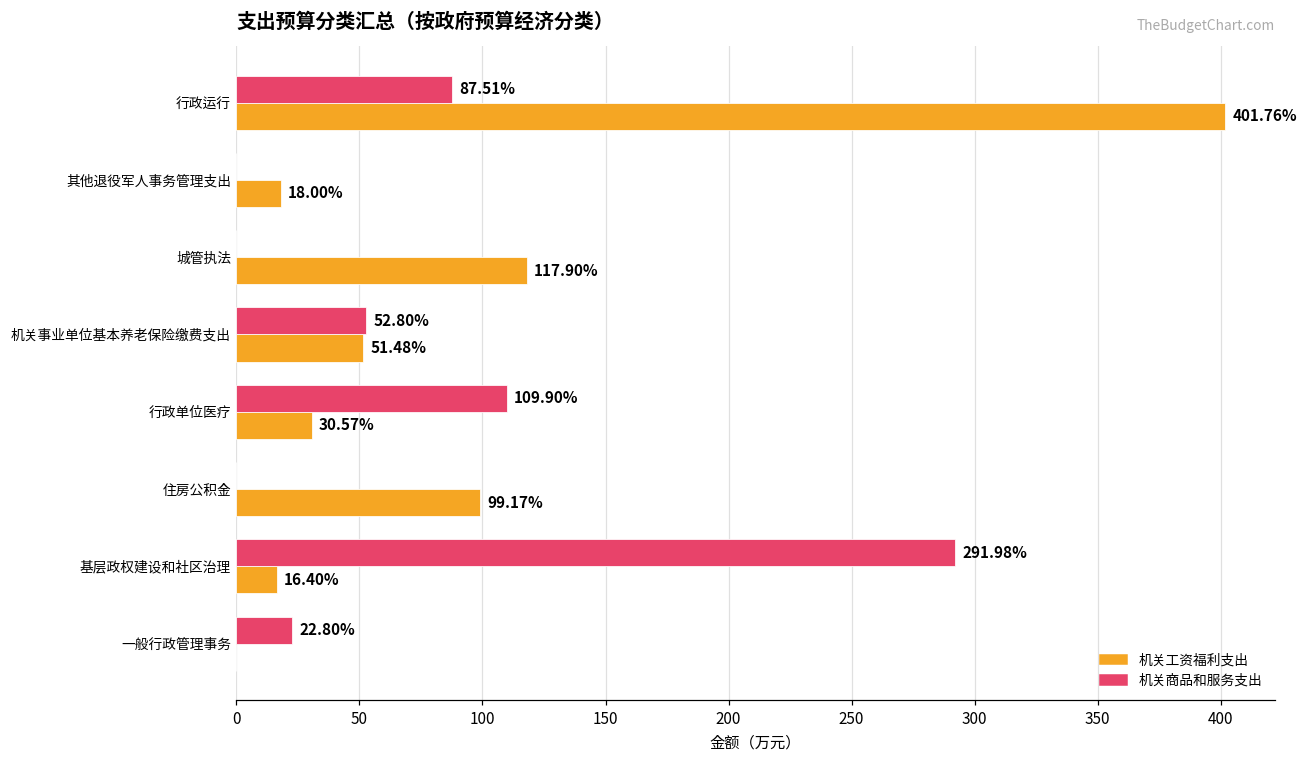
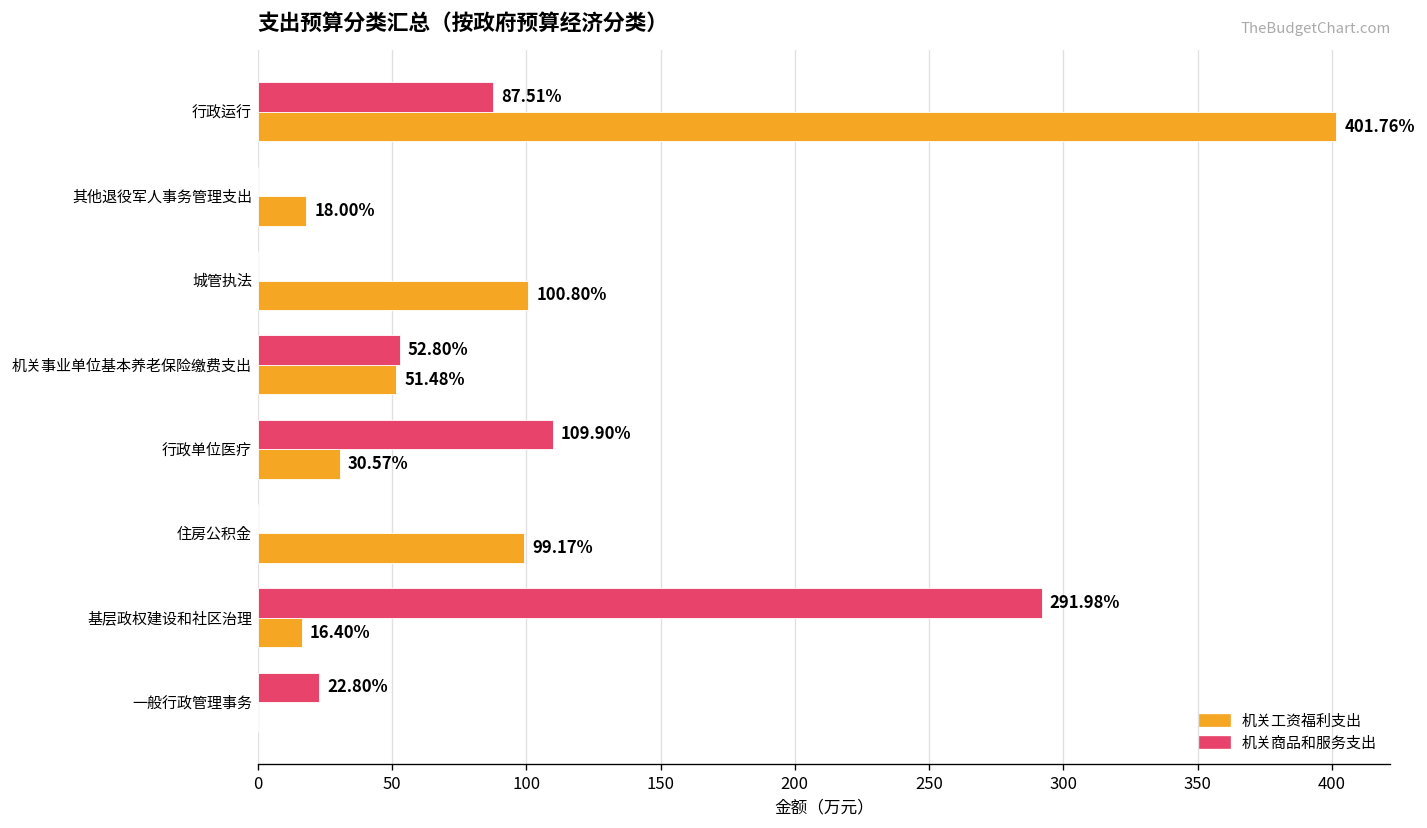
机关工资福利支出, 城管执法: 117.90% -> 100.80%
